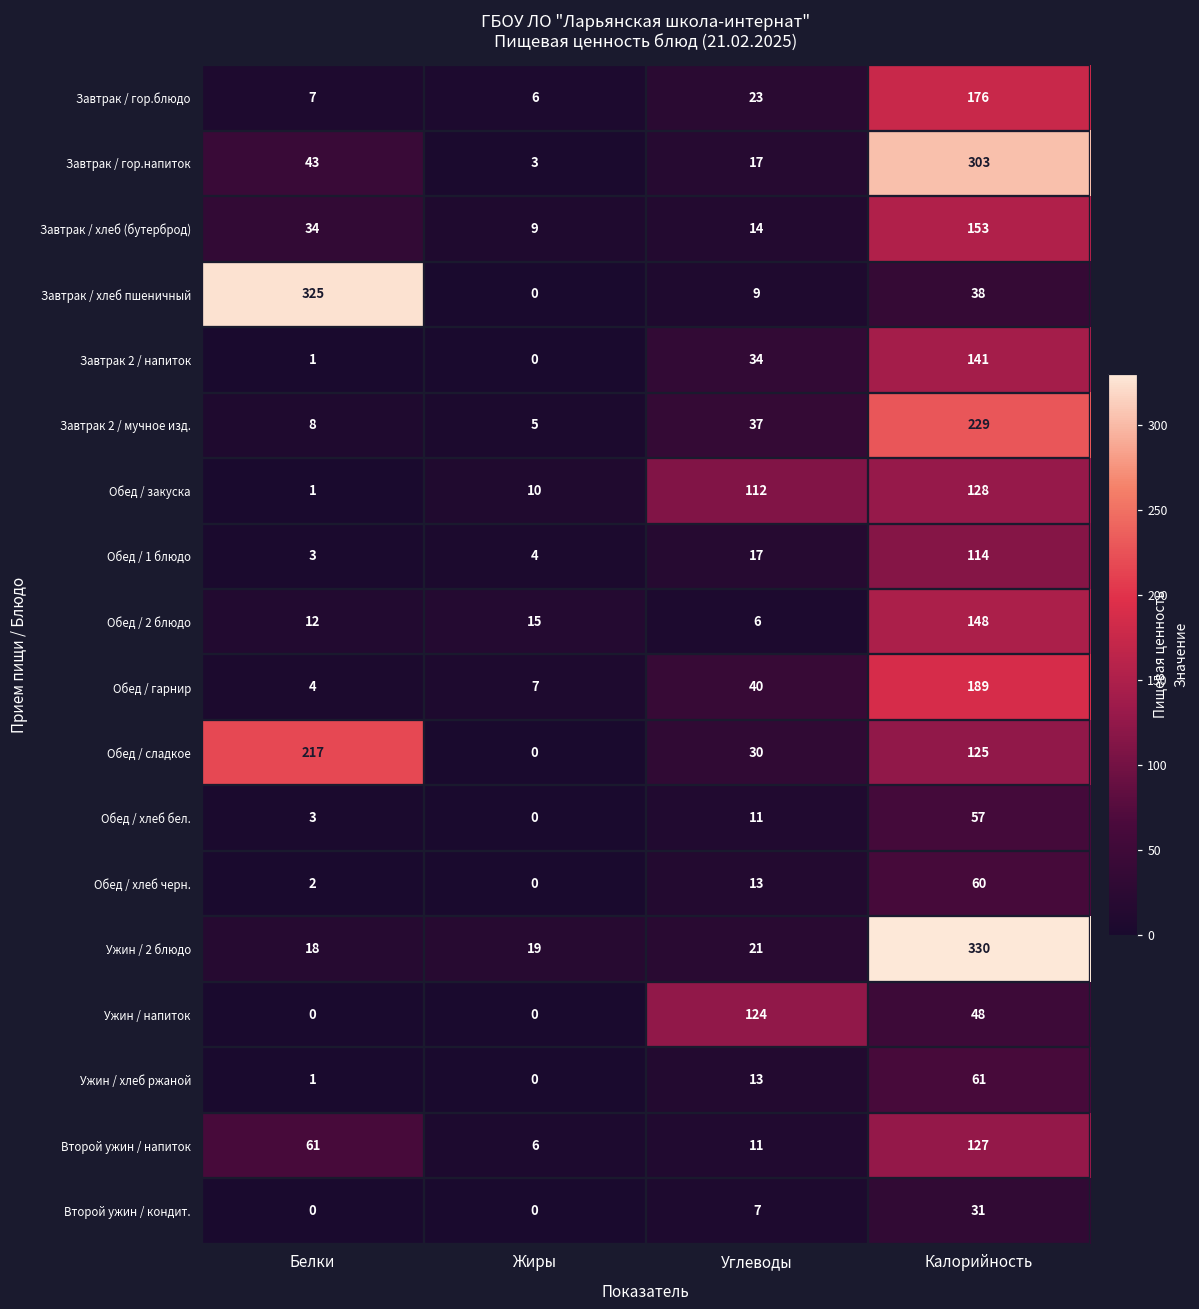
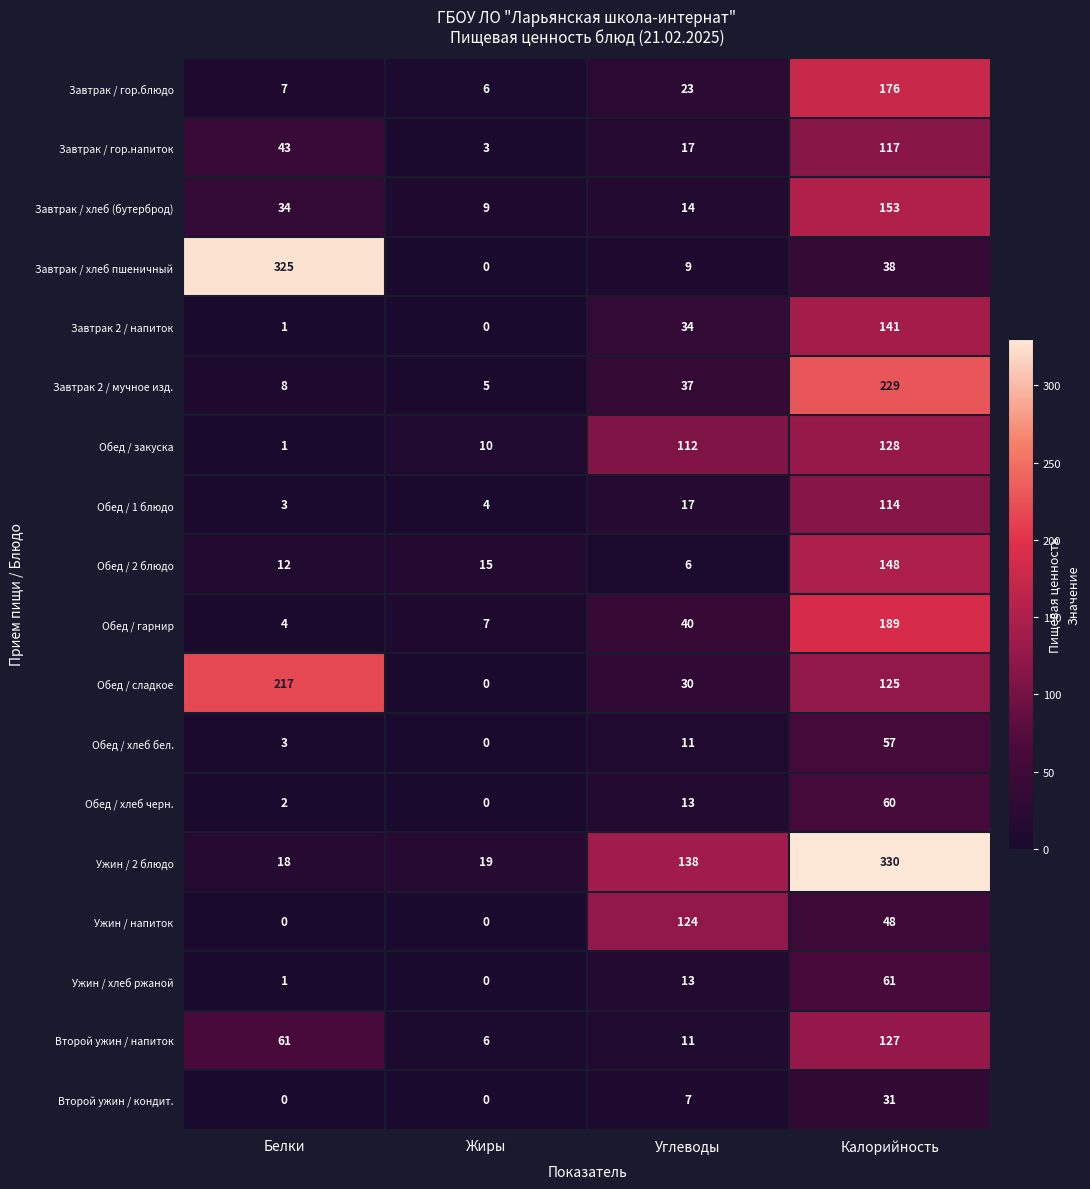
Завтрак / гор.напиток, Калорийность: 303 -> 117
Ужин / 2 блюдо, Углеводы: 21 -> 138
